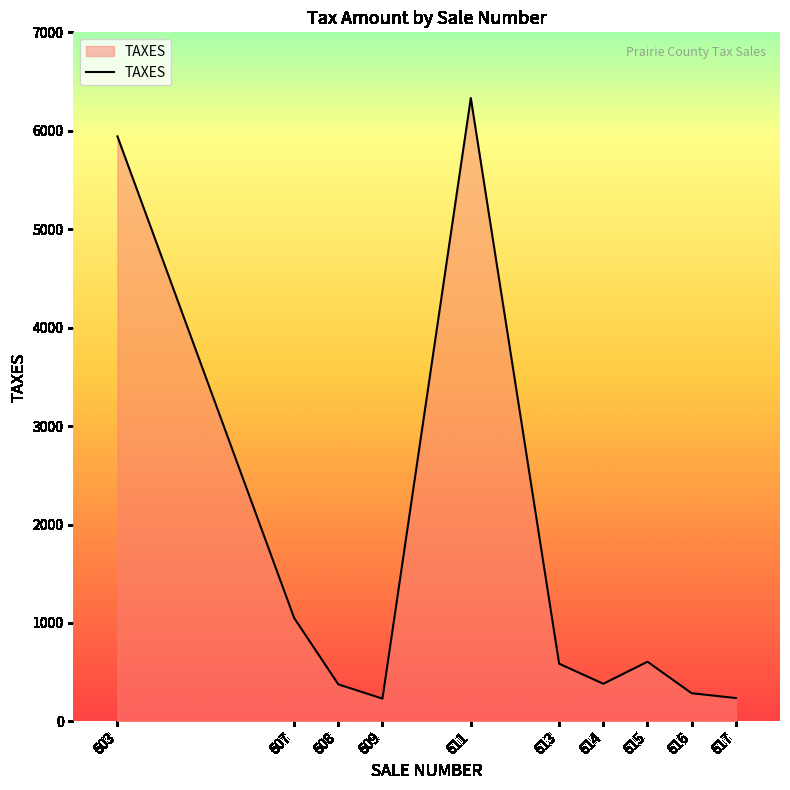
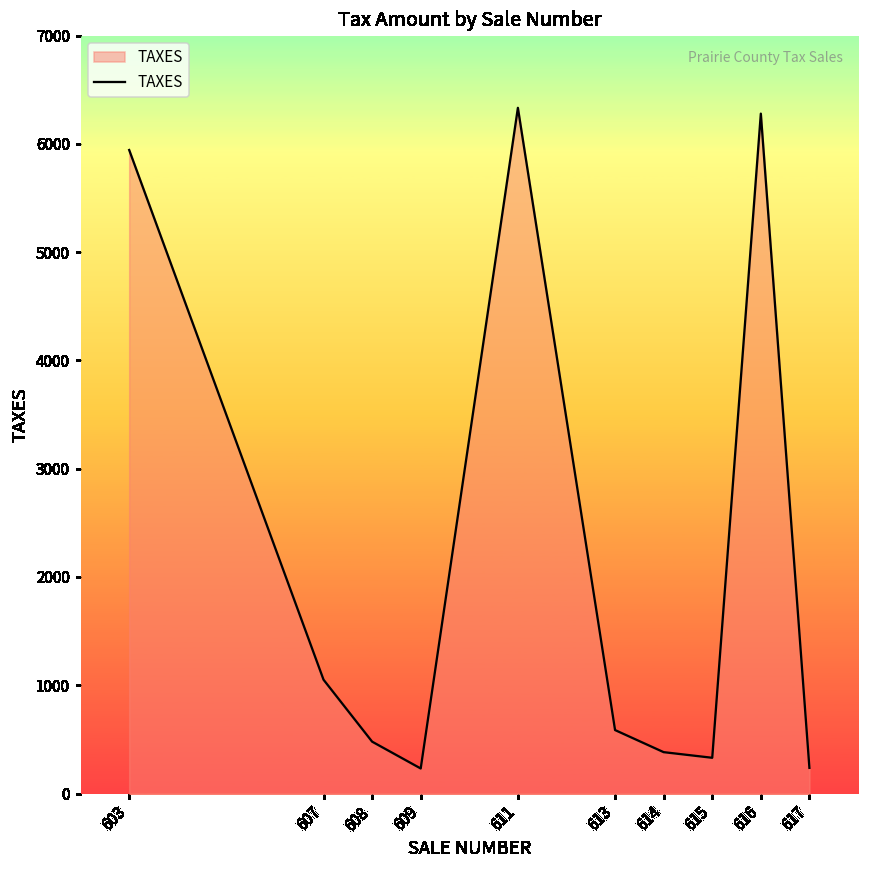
608: 400 -> 500
615: 600 -> 300
616: 300 -> 6300
